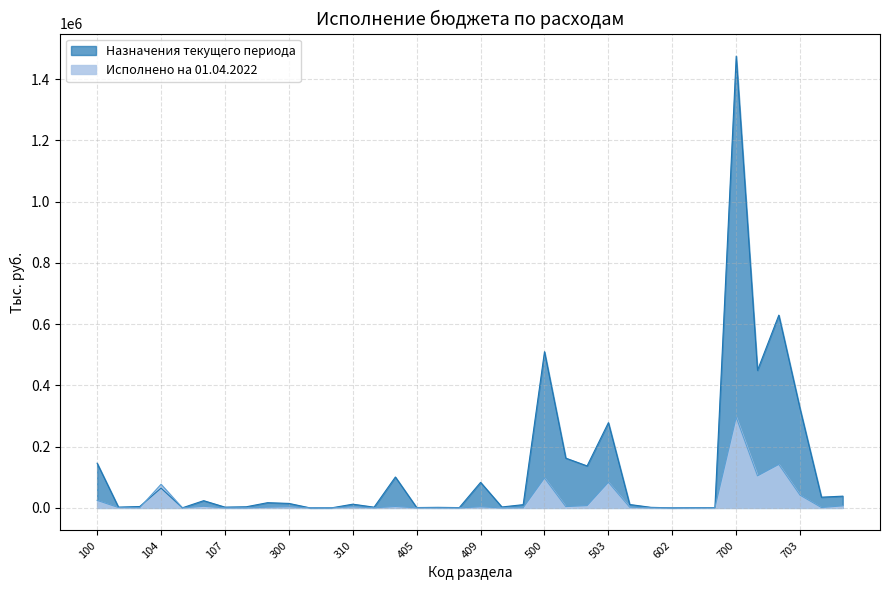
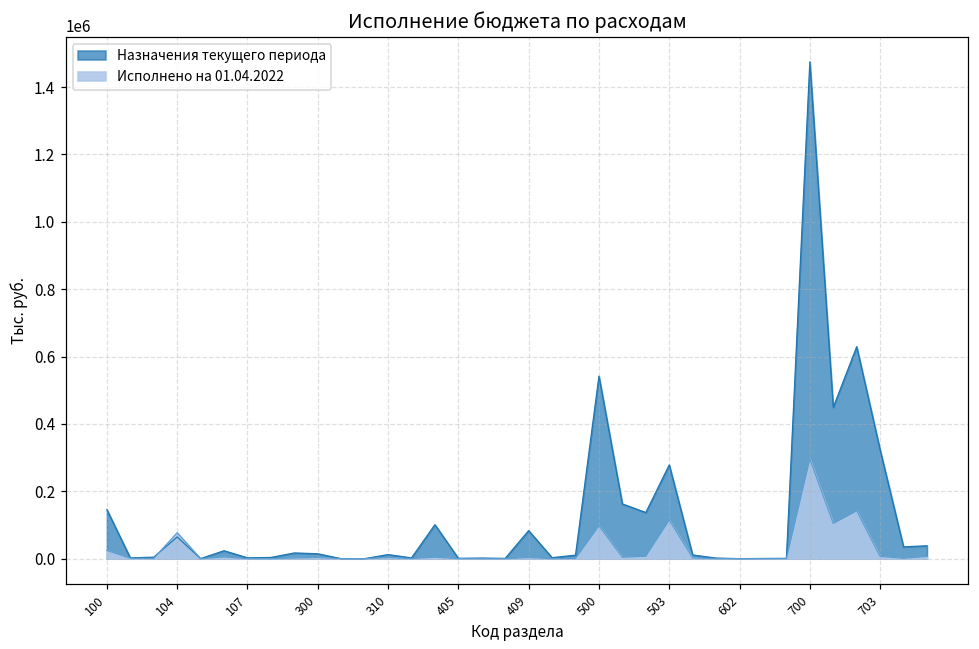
Назначения текущего периода, 500: 510000 -> 540000
Исполнено на 01.04.2022, 503: 80000 -> 110000
Исполнено на 01.04.2022, 703: 40000 -> 10000
